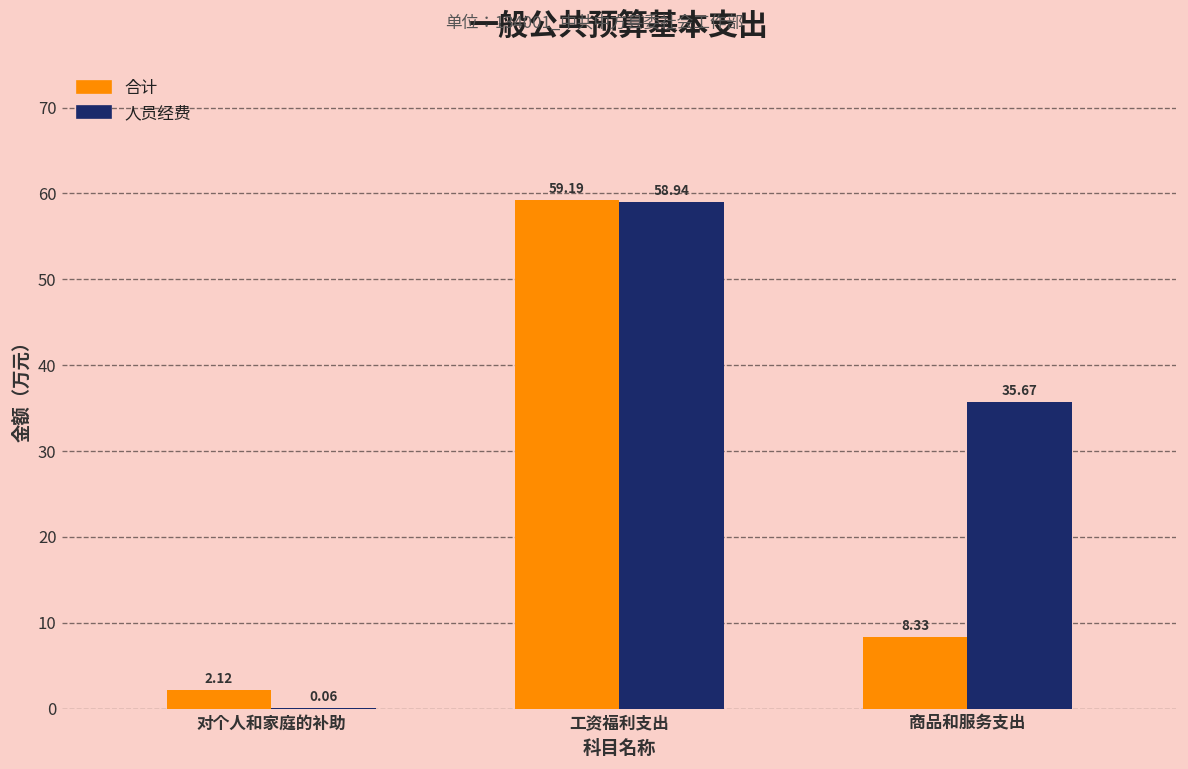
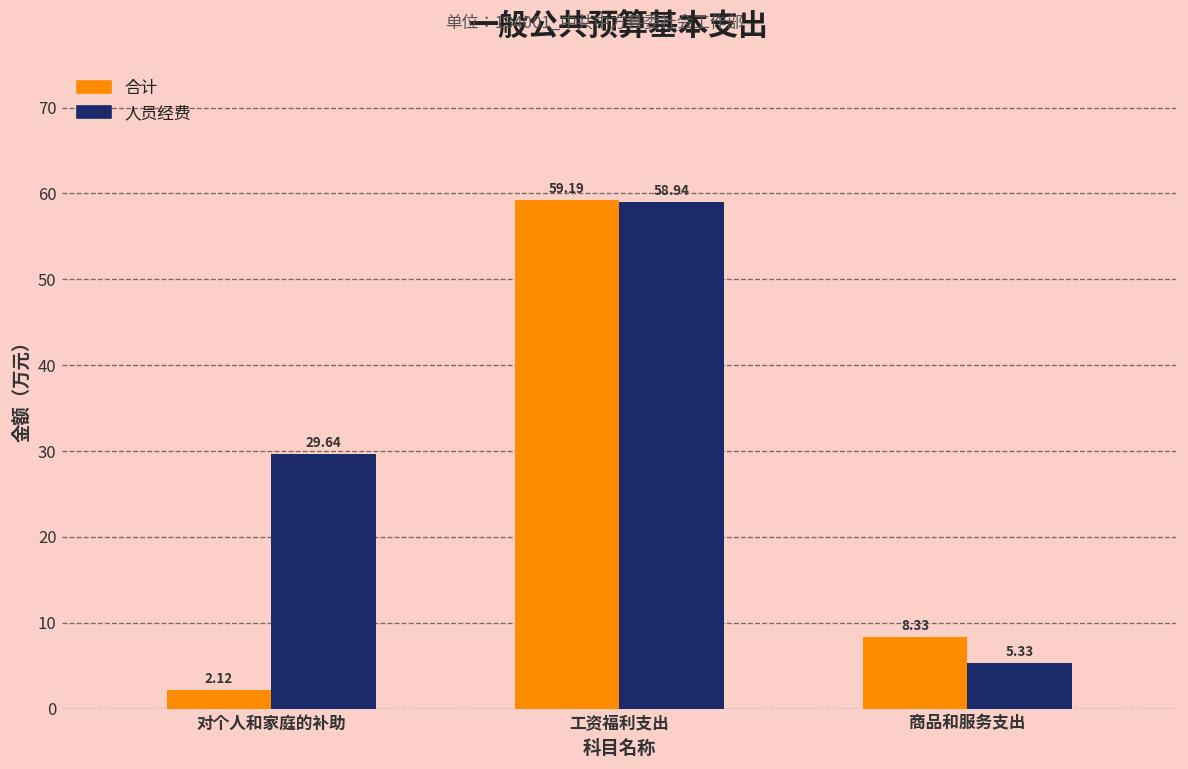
人员经费, 对个人和家庭的补助: 0.06 -> 29.64
人员经费, 商品和服务支出: 35.67 -> 5.33
